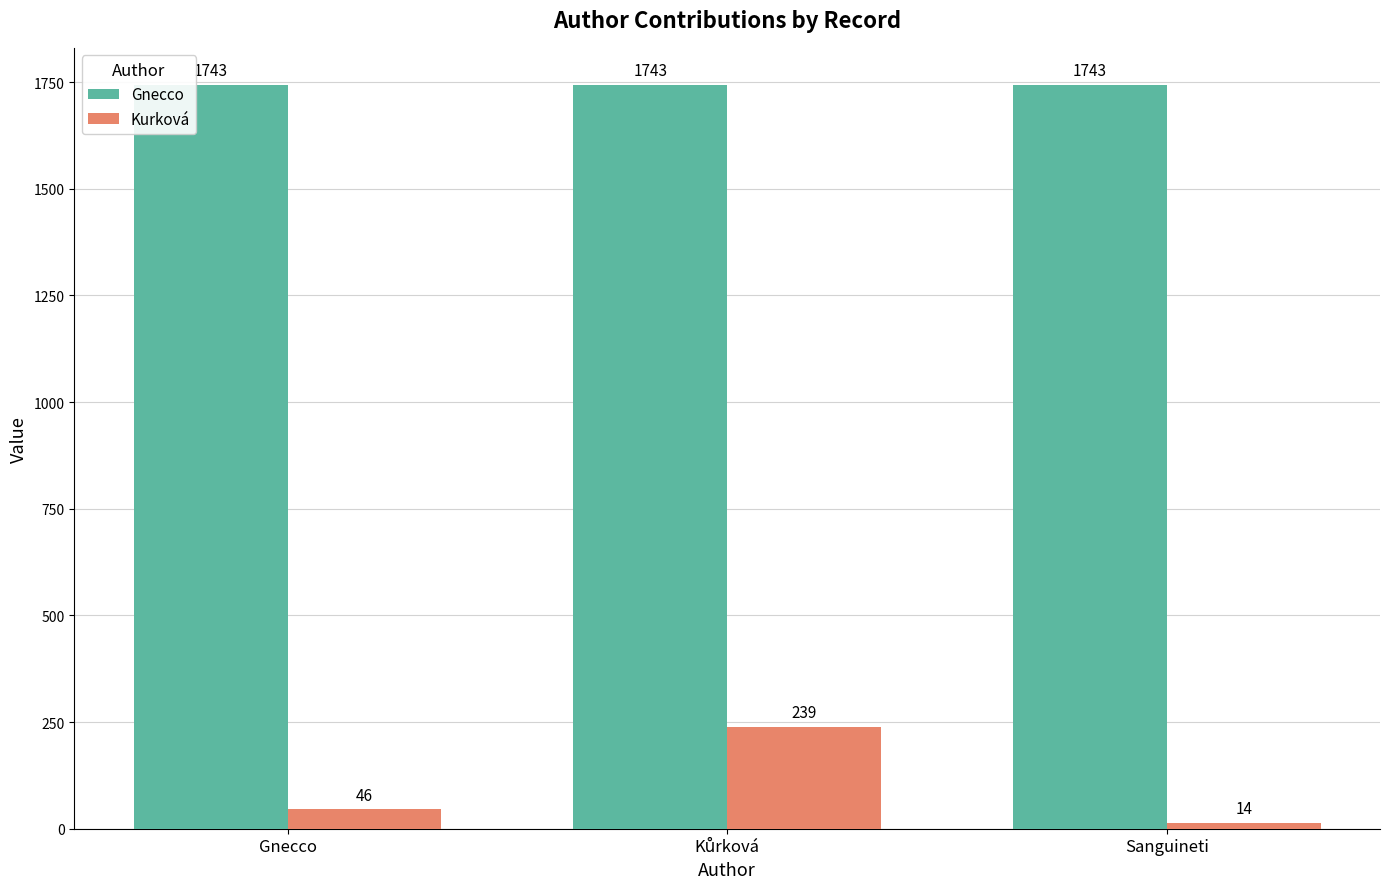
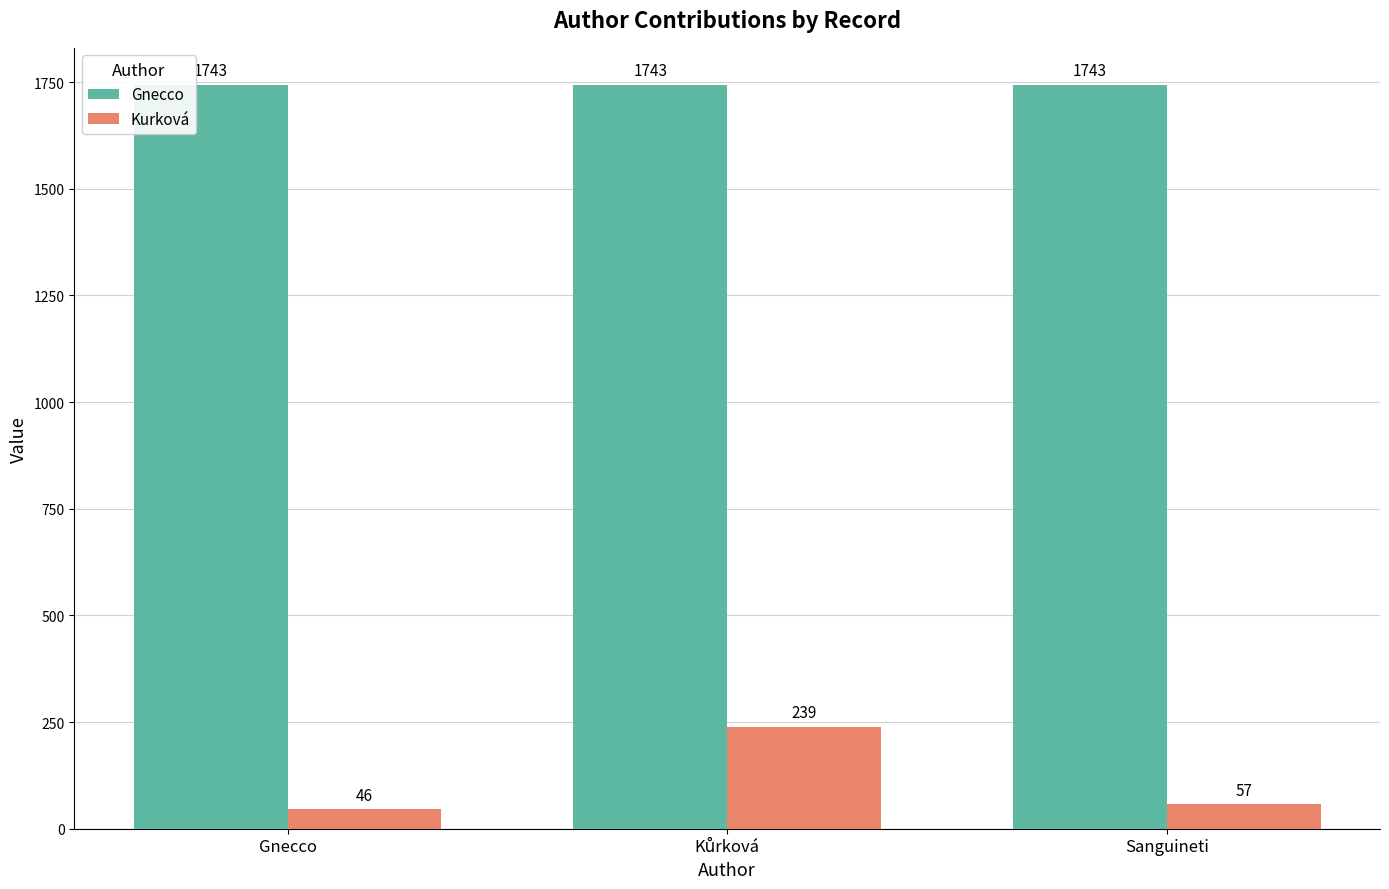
Kurková, Sanguineti: 14 -> 57
